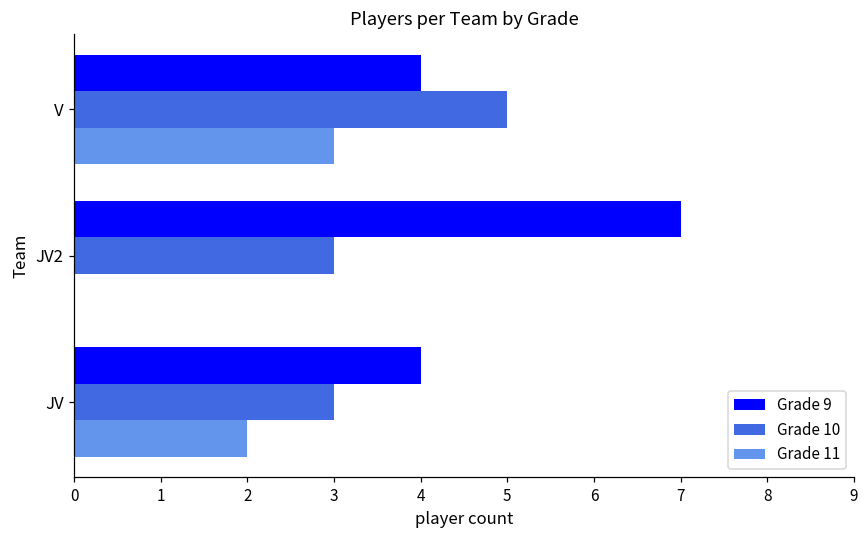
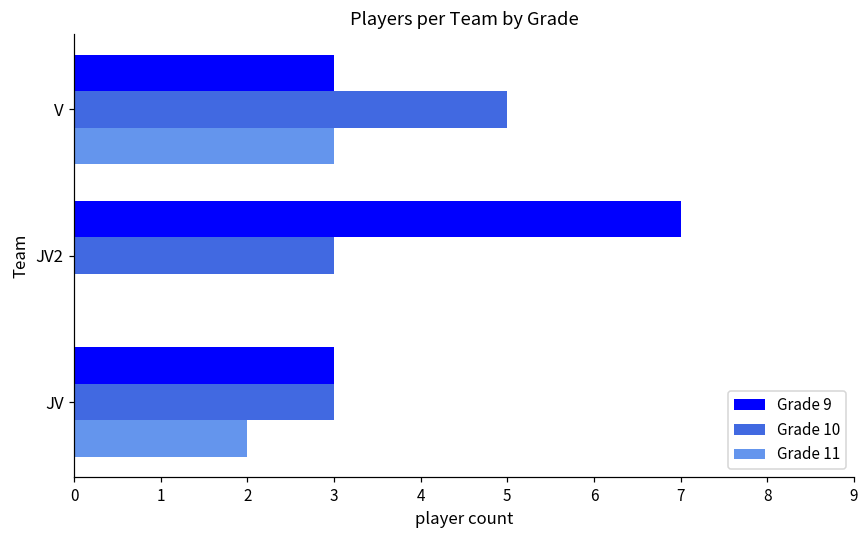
Grade 9, V: 4 -> 3
Grade 9, JV: 4 -> 3
